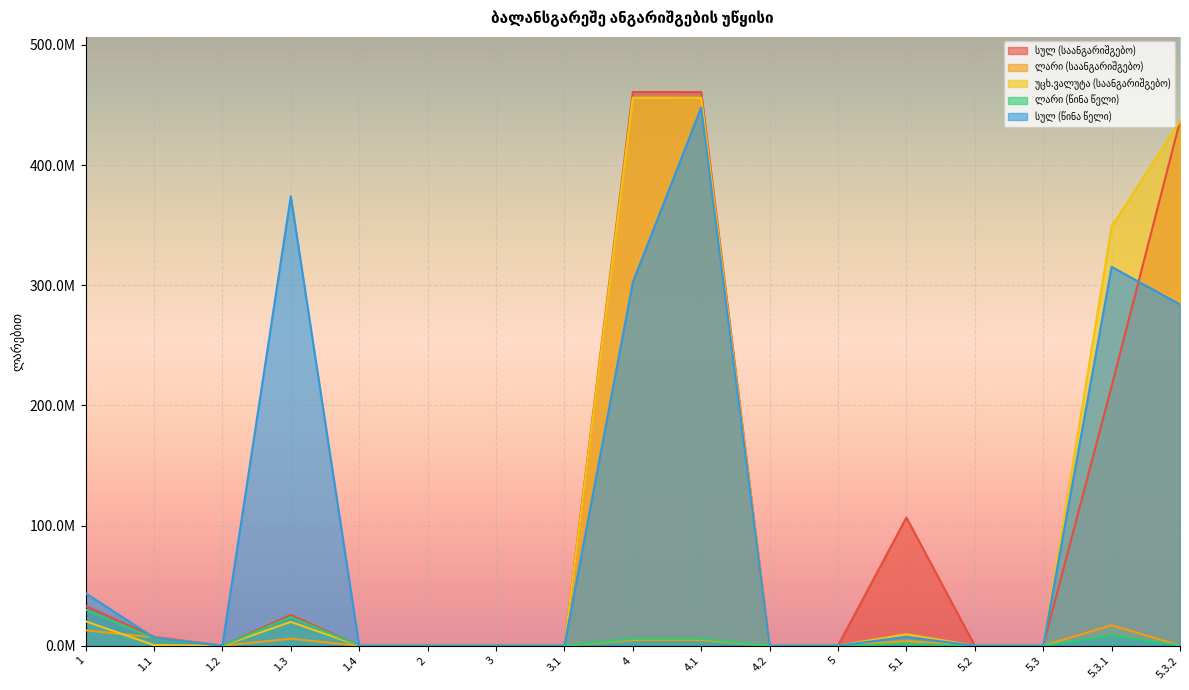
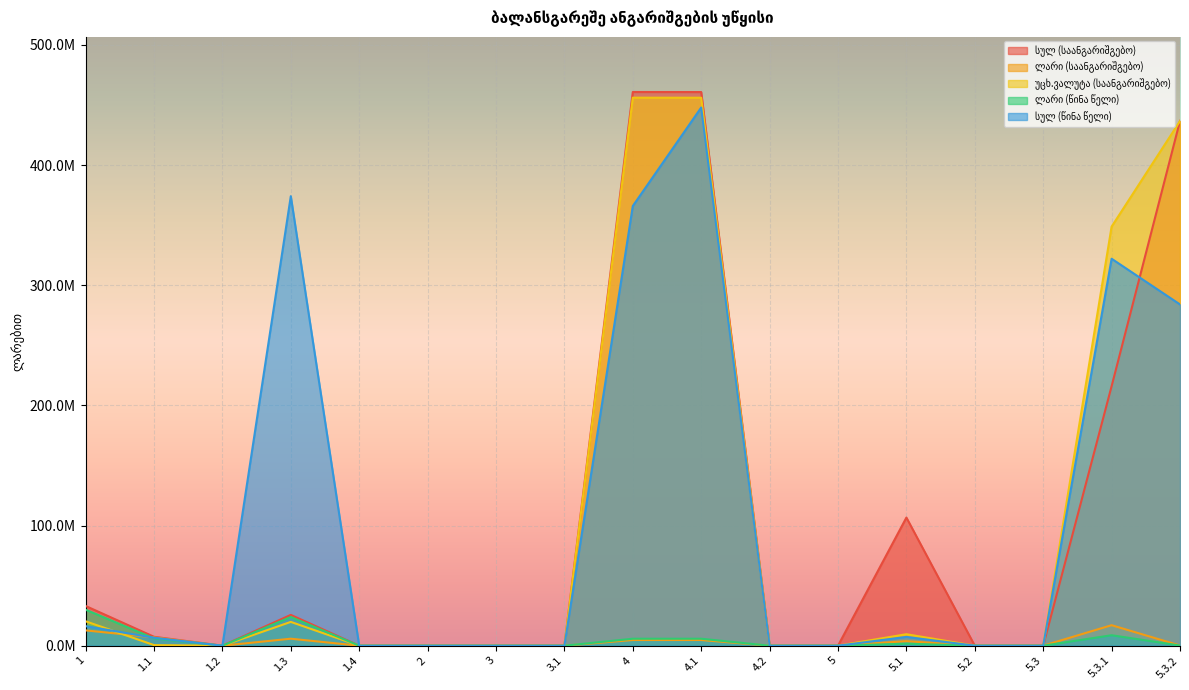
სულ (წინა წელი), 1: 44000000 -> 16000000
სულ (წინა წელი), 4: 302000000 -> 366000000
სულ (წინა წელი), 5.3.1: 315000000 -> 322000000
